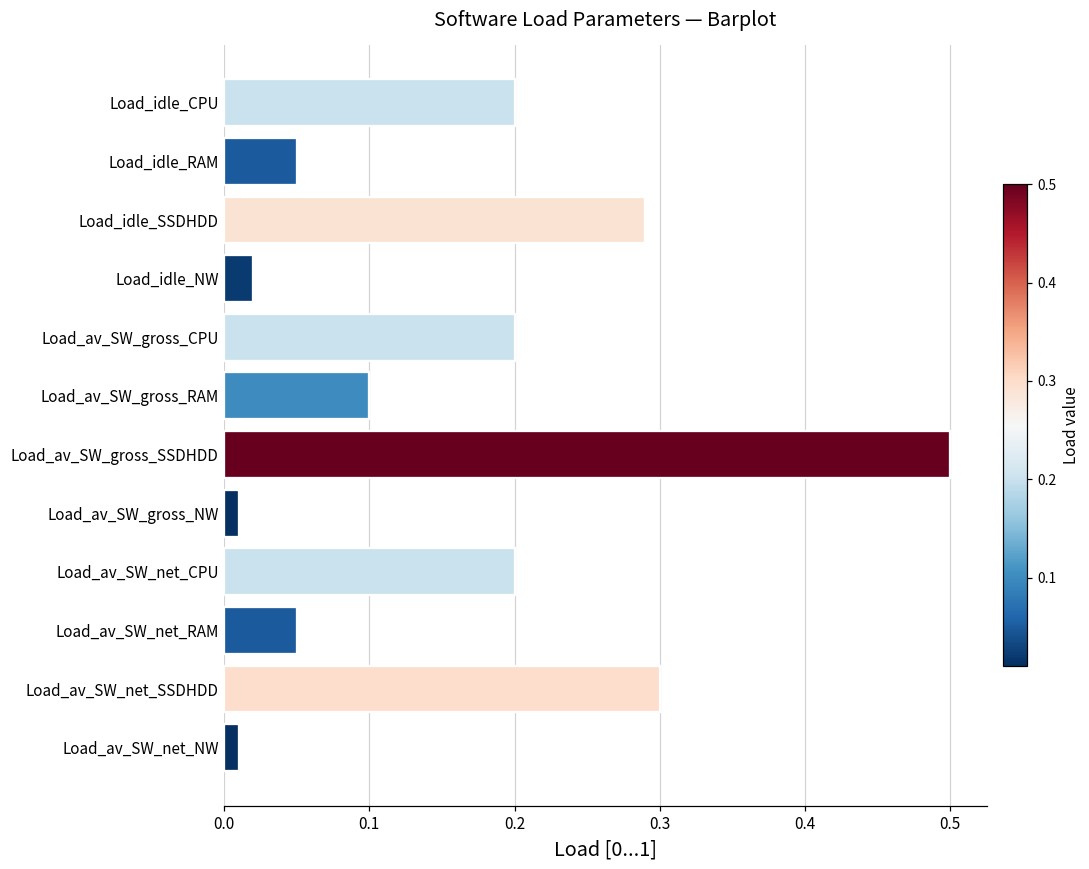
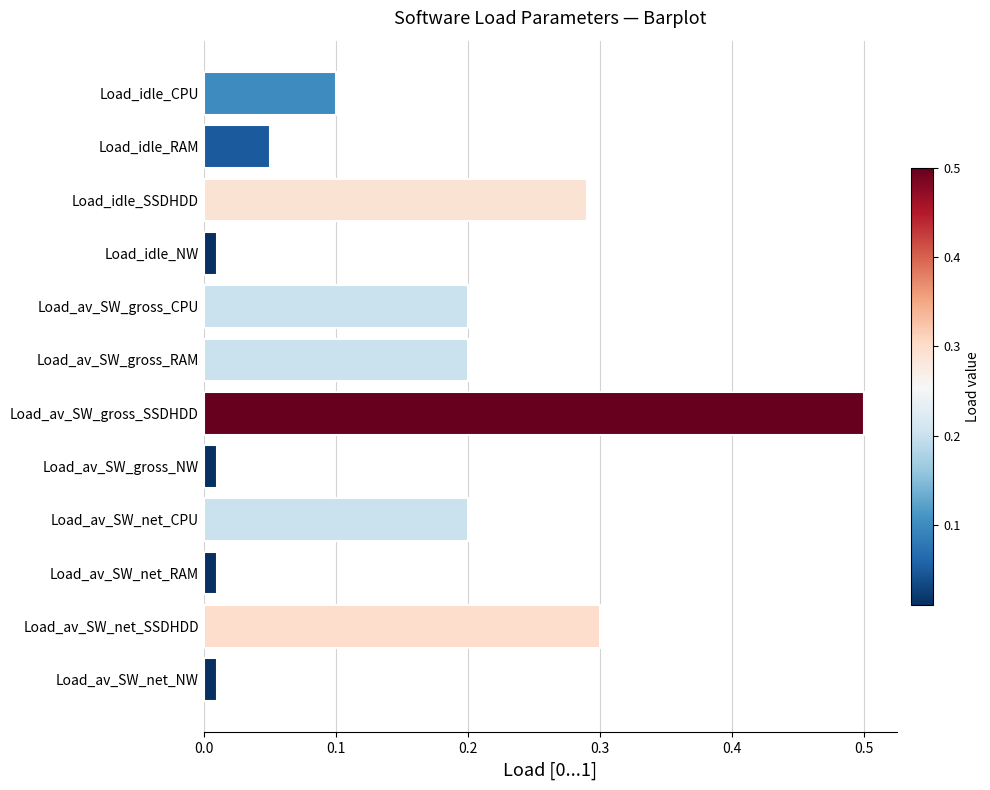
Load_idle_CPU: 0.2 -> 0.1
Load_idle_NW: 0.02 -> 0.01
Load_av_SW_gross_RAM: 0.1 -> 0.2
Load_av_SW_net_RAM: 0.05 -> 0.01
